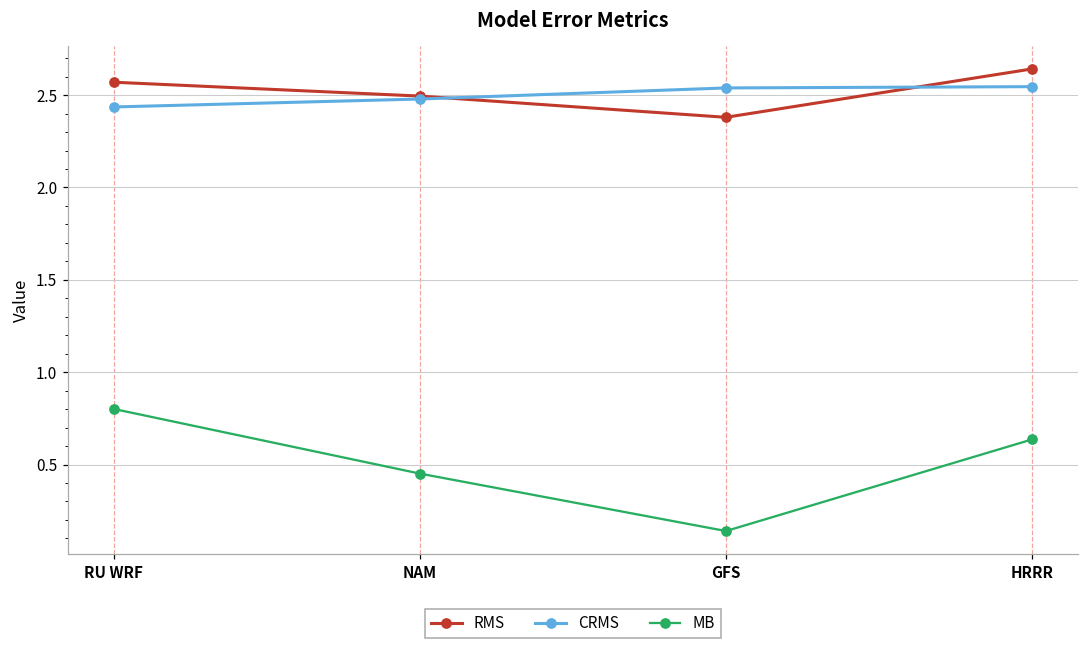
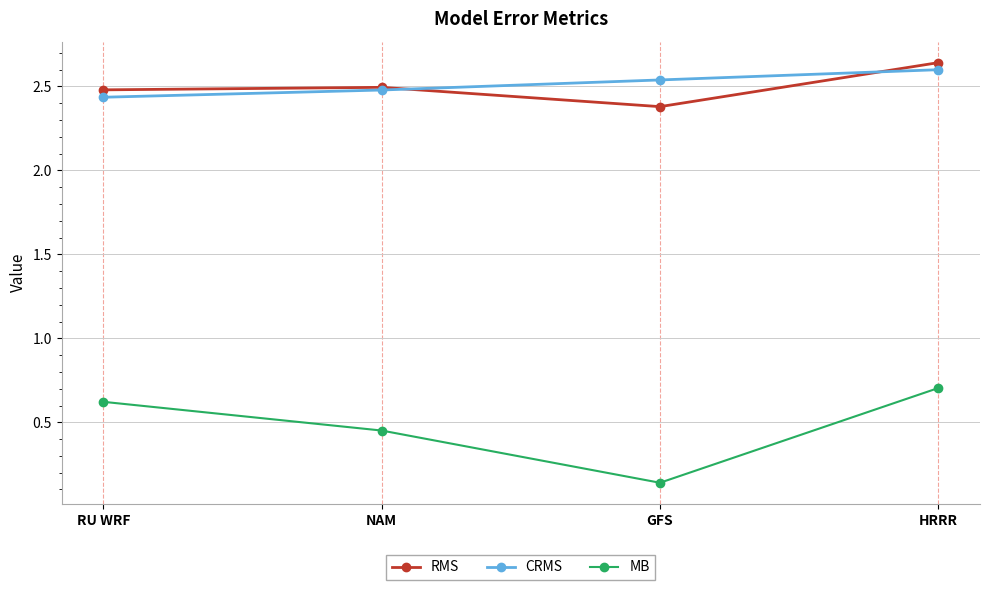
RMS, RU WRF: 2.57 -> 2.48
MB, RU WRF: 0.80 -> 0.62
CRMS, HRRR: 2.55 -> 2.60
MB, HRRR: 0.64 -> 0.70
